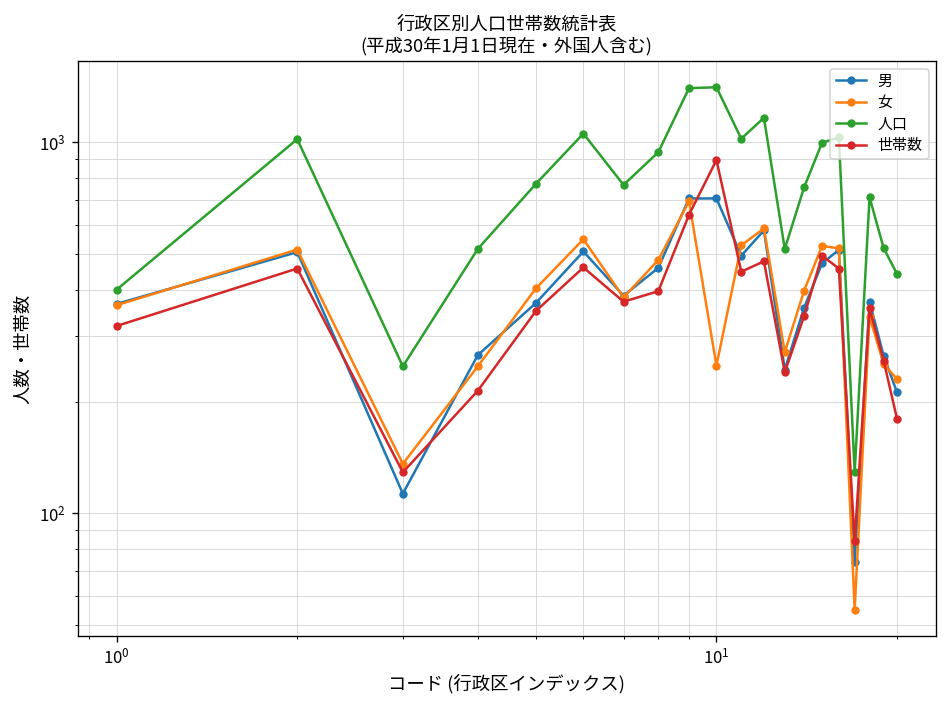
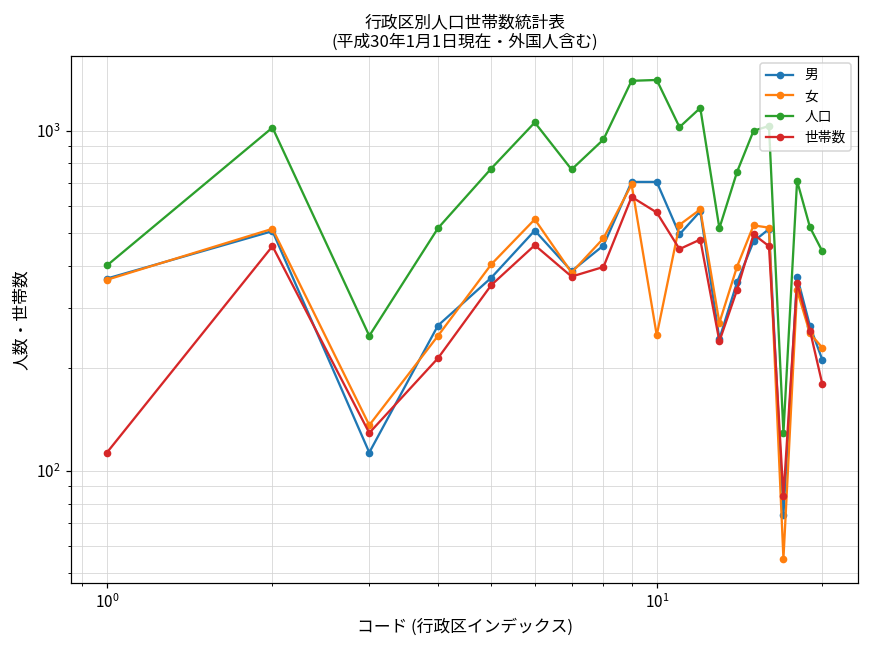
世帯数, 10^0: 320 -> 113
世帯数, 10^1: 900 -> 570
